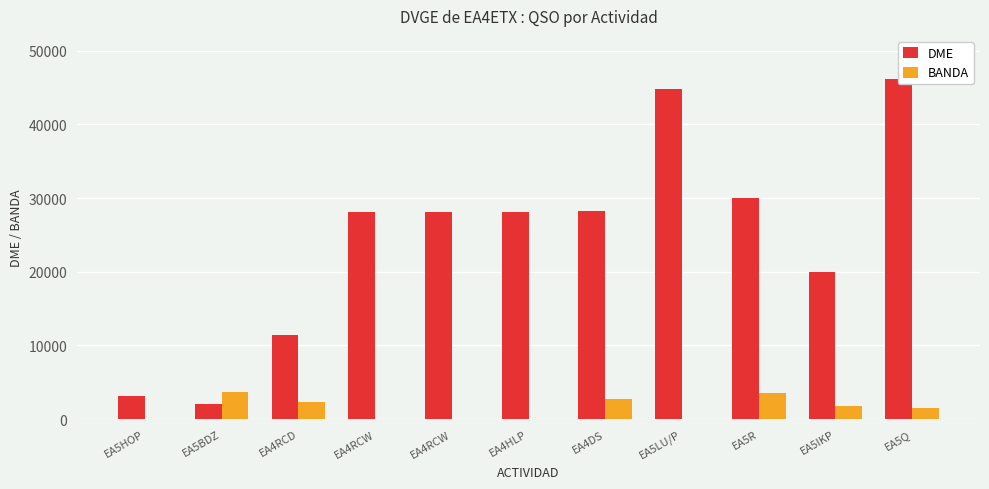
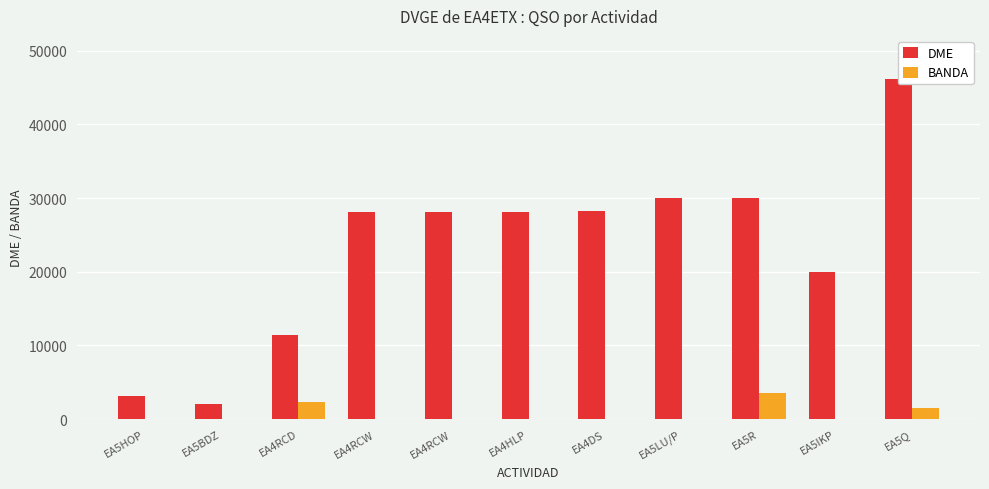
BANDA, EA5BDZ: 4000 -> 0
BANDA, EA4DS: 3000 -> 0
DME, EA5LU/P: 45000 -> 30000
BANDA, EA5IKP: 2000 -> 0
